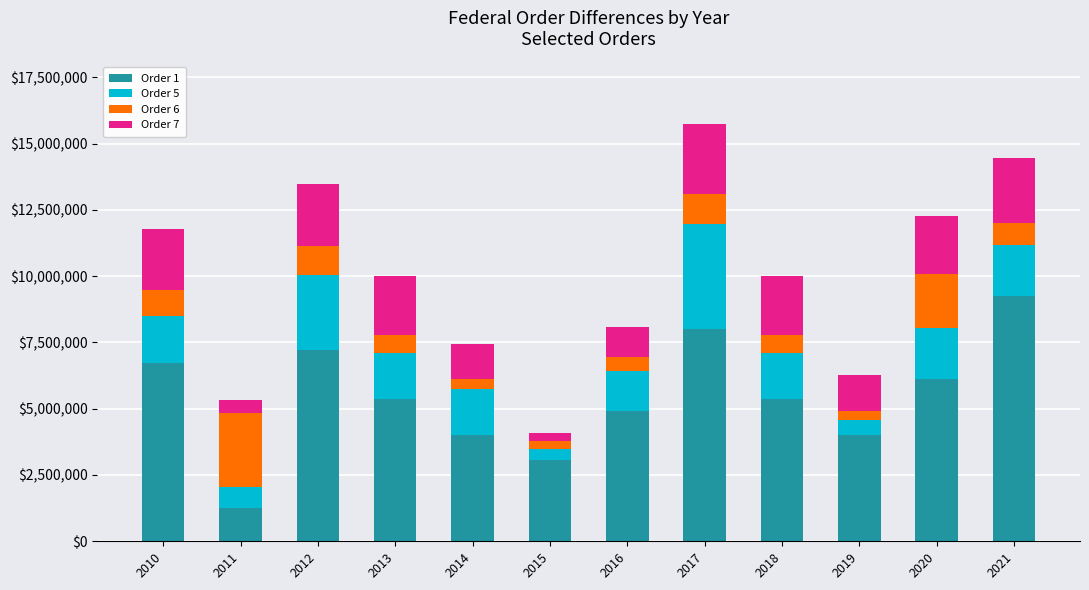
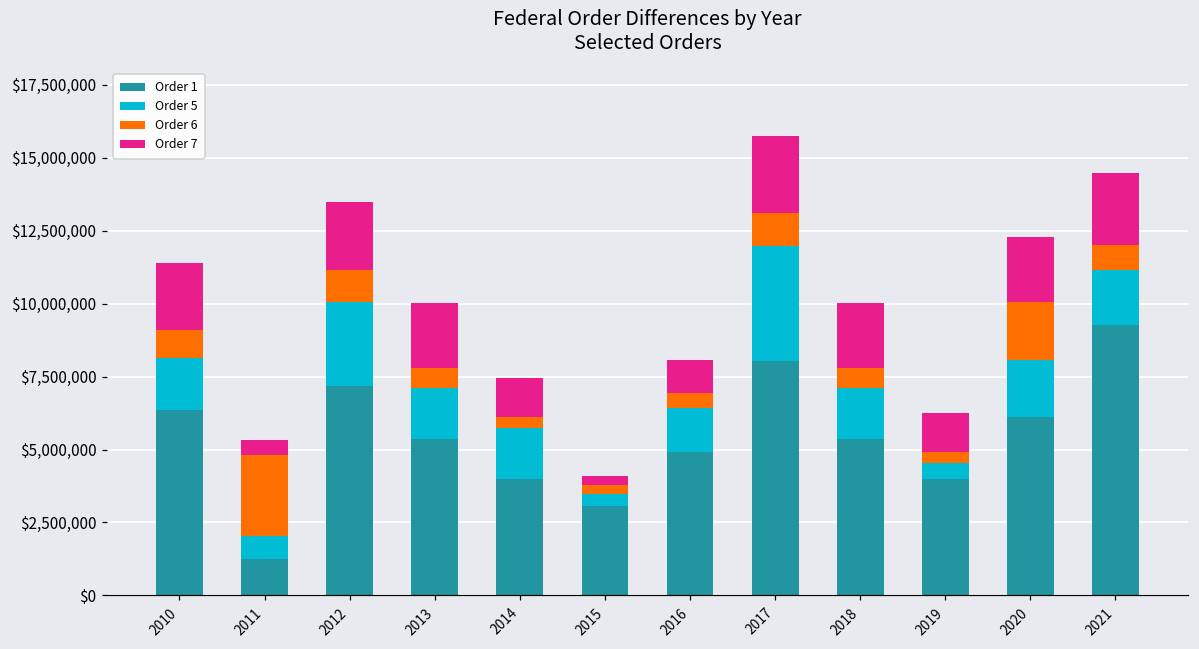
Order 1, 2010: $6,700,000 -> $6,400,000
